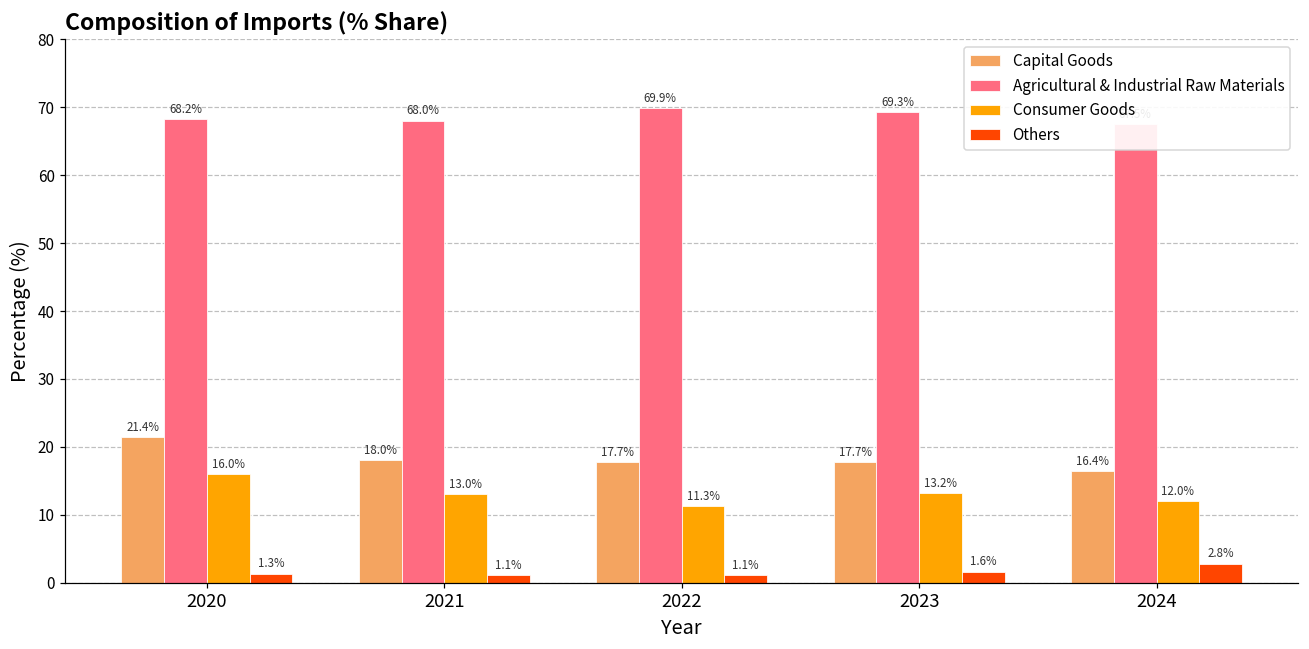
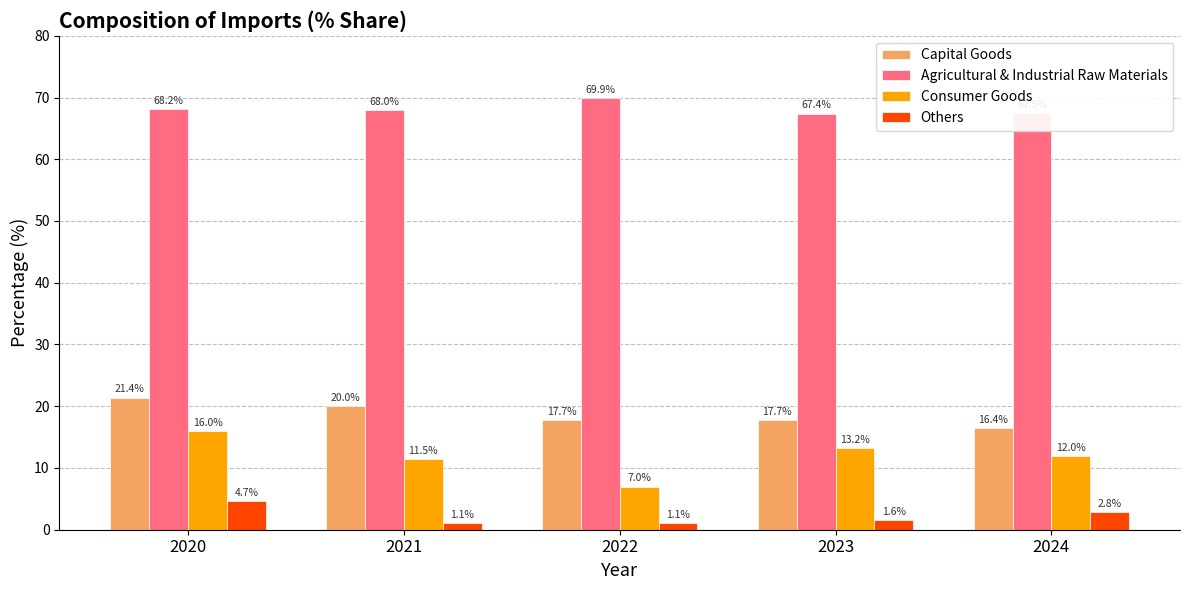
Others, 2020: 1.3% -> 4.7%
Capital Goods, 2021: 18.0% -> 20.0%
Consumer Goods, 2021: 13.0% -> 11.5%
Consumer Goods, 2022: 11.3% -> 7.0%
Agricultural & Industrial Raw Materials, 2023: 69.3% -> 67.4%
